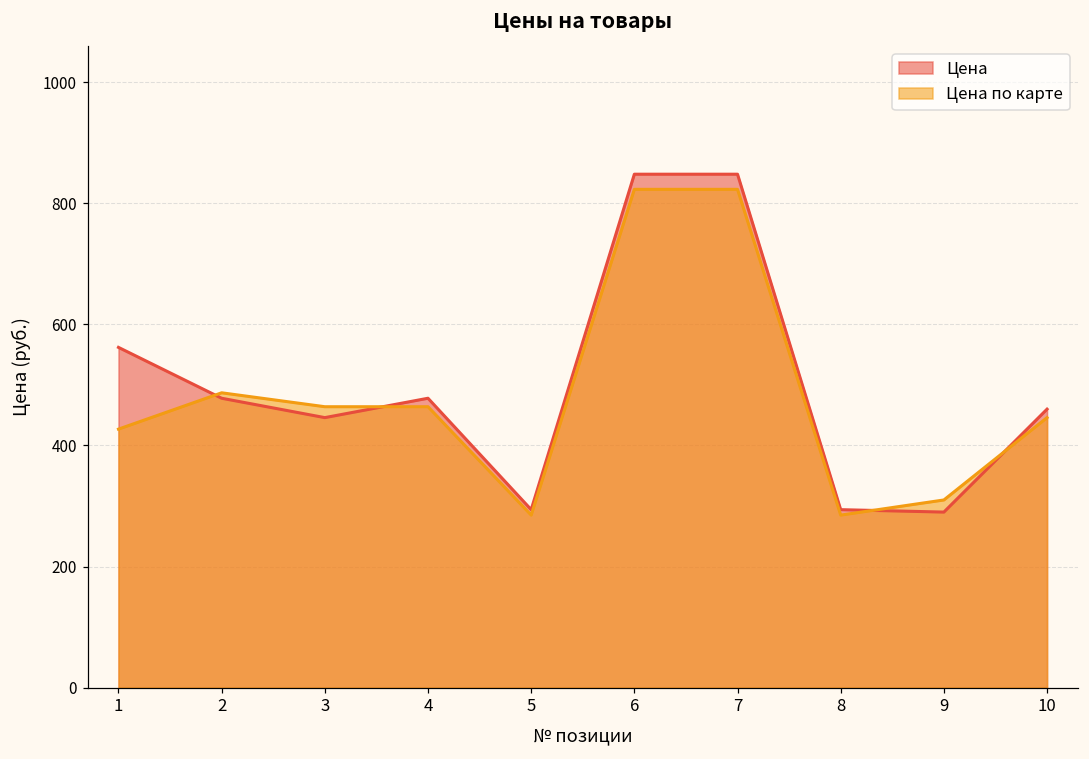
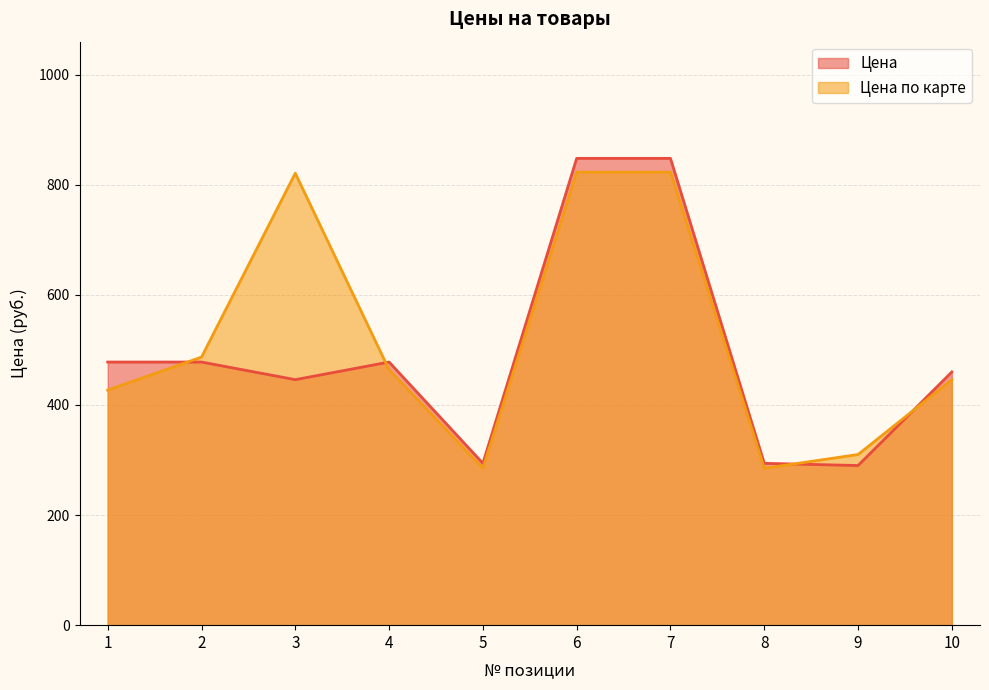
Цена, 1: 560 -> 480
Цена по карте, 3: 460 -> 820
